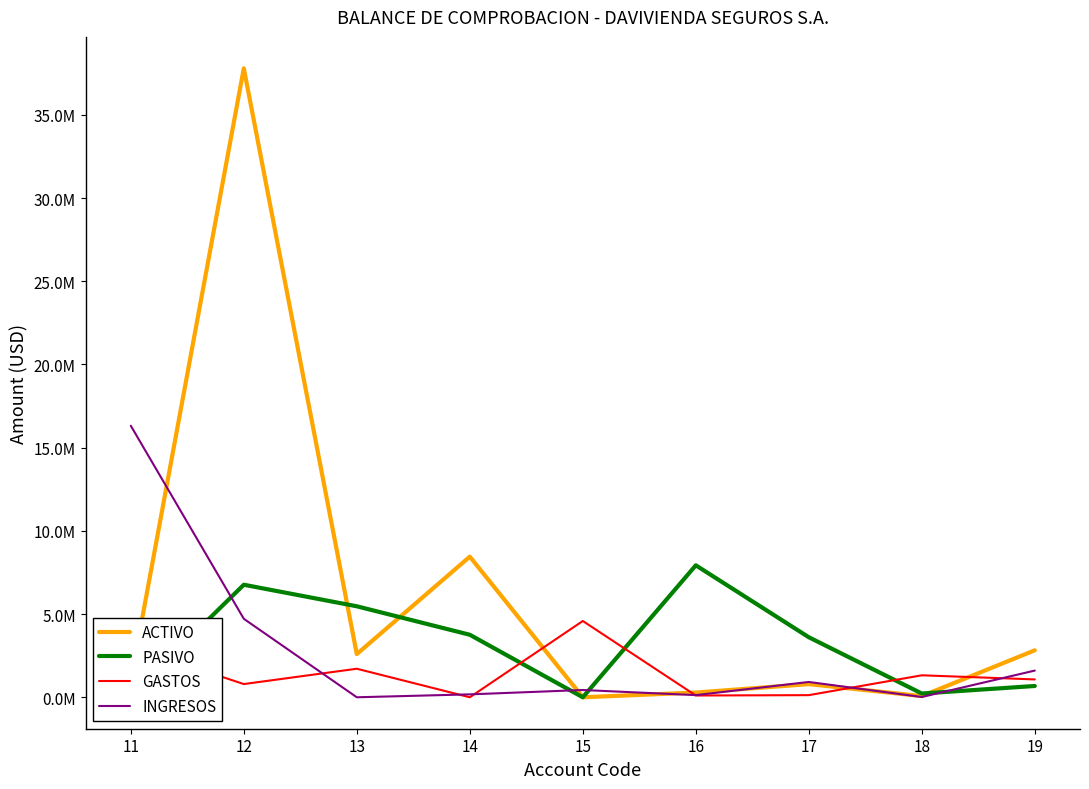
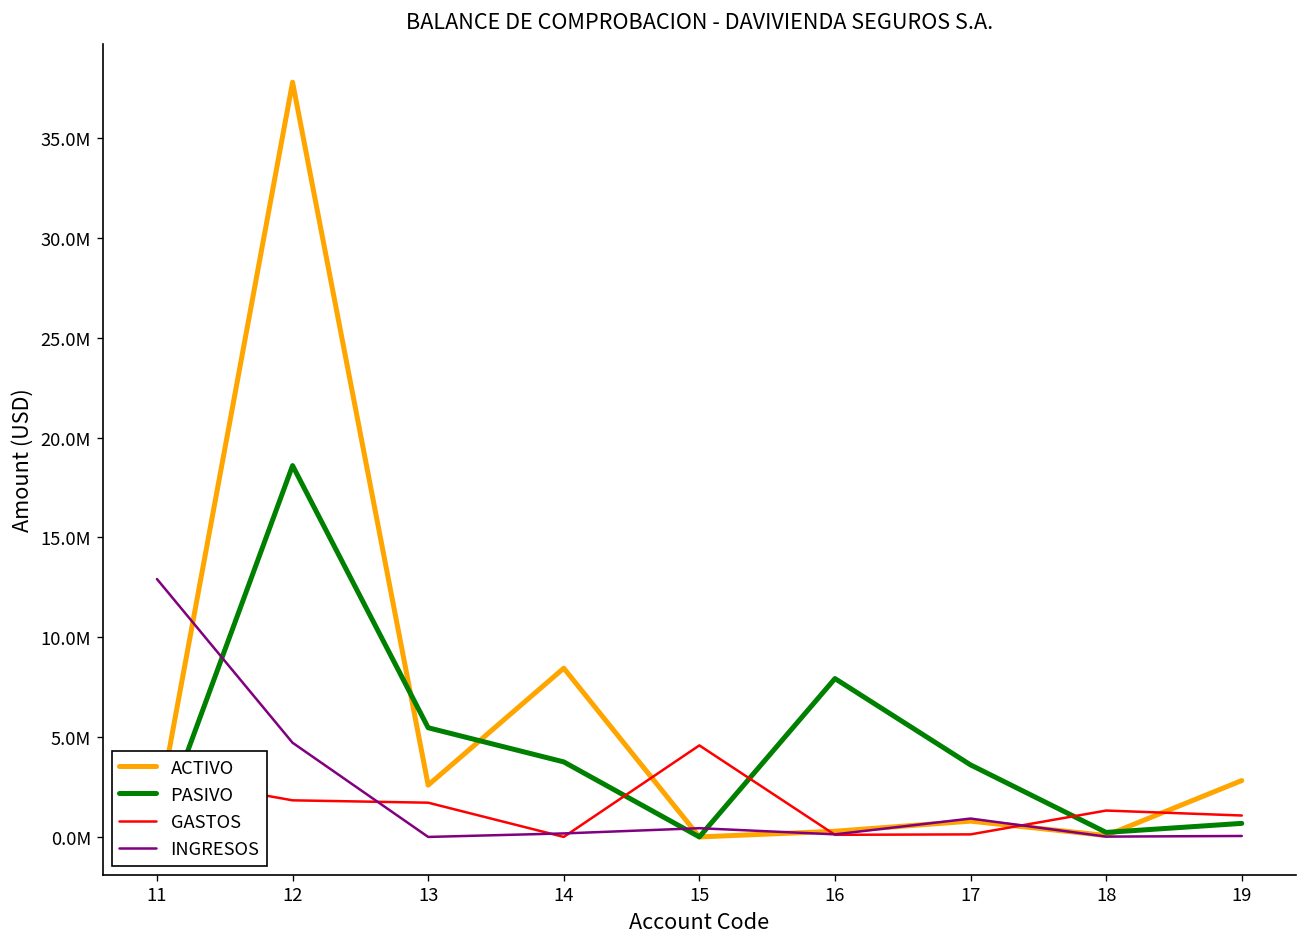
INGRESOS, 11: 16300000 -> 12900000
PASIVO, 12: 6800000 -> 18600000
GASTOS, 12: 800000 -> 1800000
INGRESOS, 19: 1600000 -> 0
